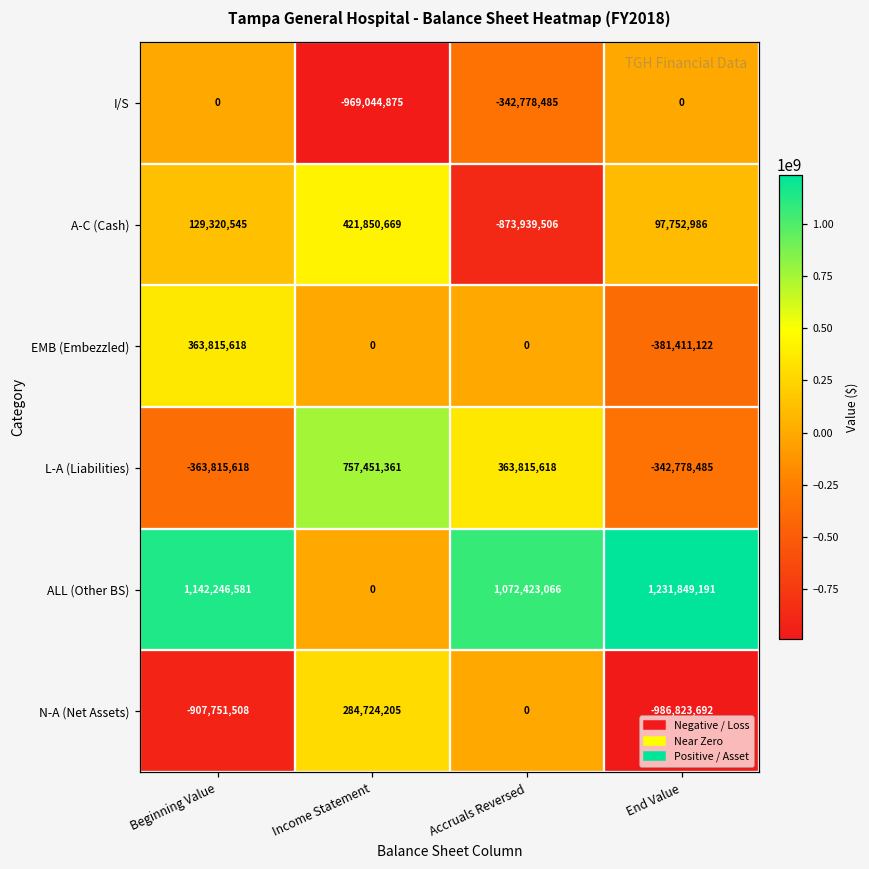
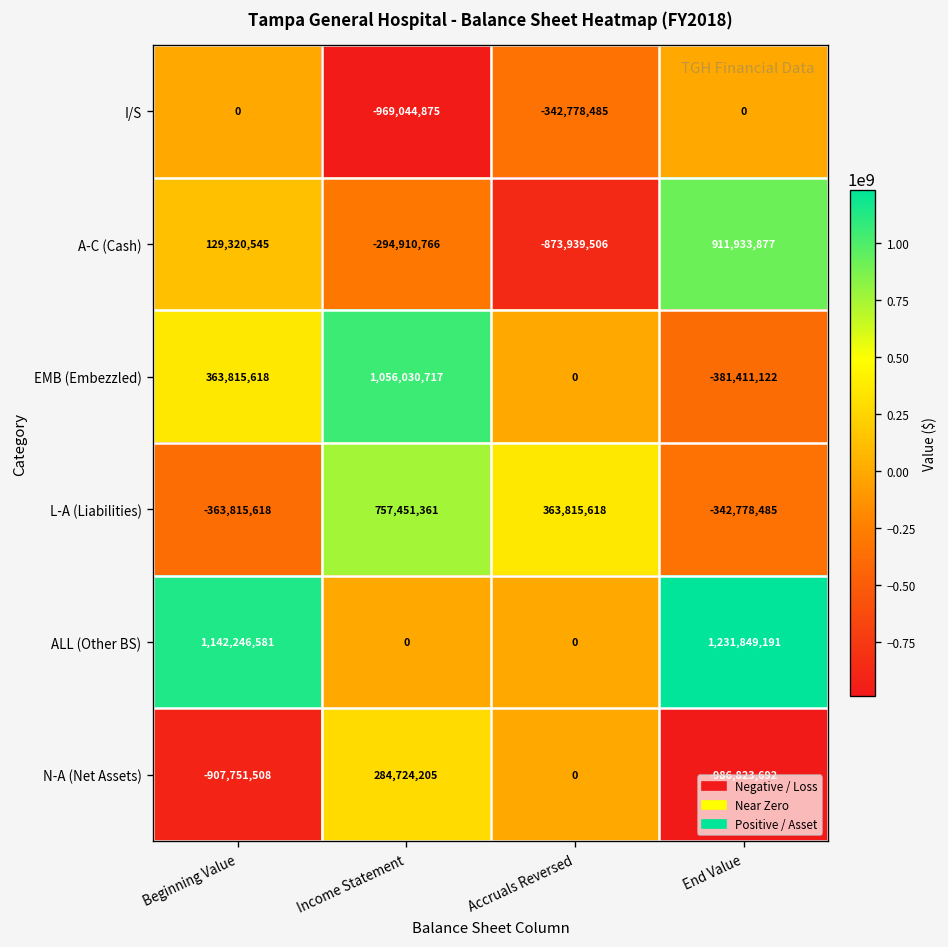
A-C (Cash), Income Statement: 421,850,669 -> -294,910,766
A-C (Cash), End Value: 97,752,986 -> 911,933,877
EMB (Embezzled), Income Statement: 0 -> 1,056,030,717
ALL (Other BS), Accruals Reversed: 1,072,423,066 -> 0
